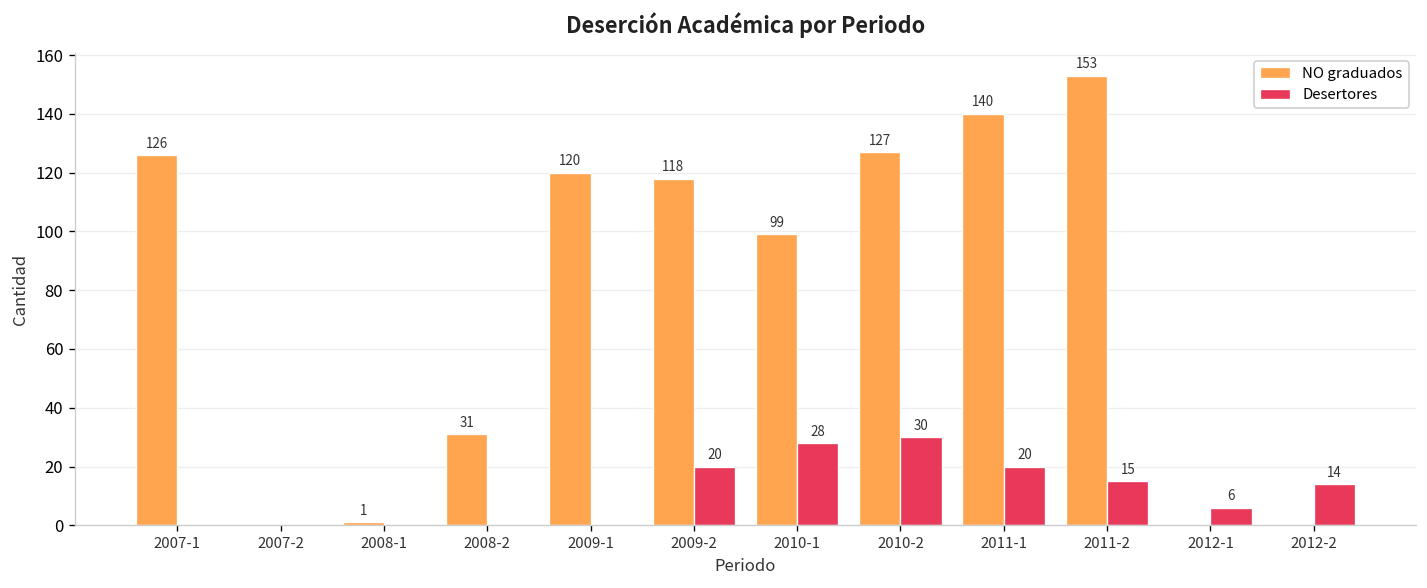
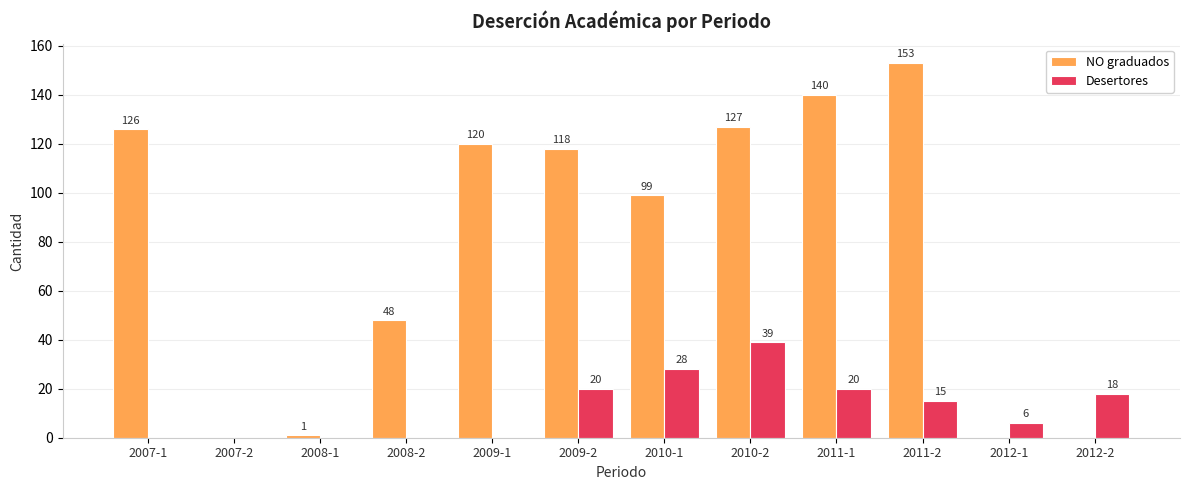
NO graduados, 2008-2: 31 -> 48
Desertores, 2010-2: 30 -> 39
Desertores, 2012-2: 14 -> 18
